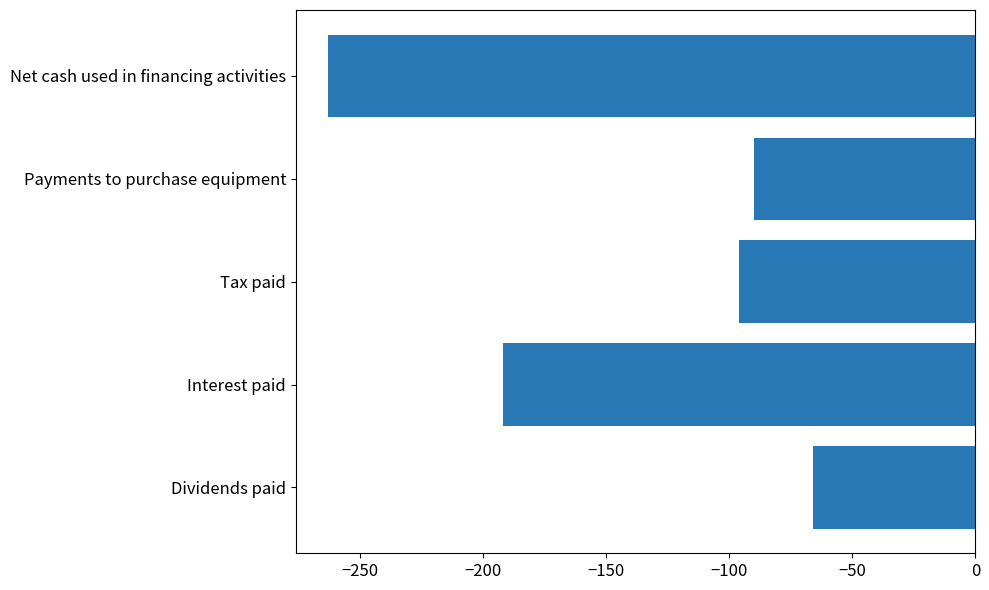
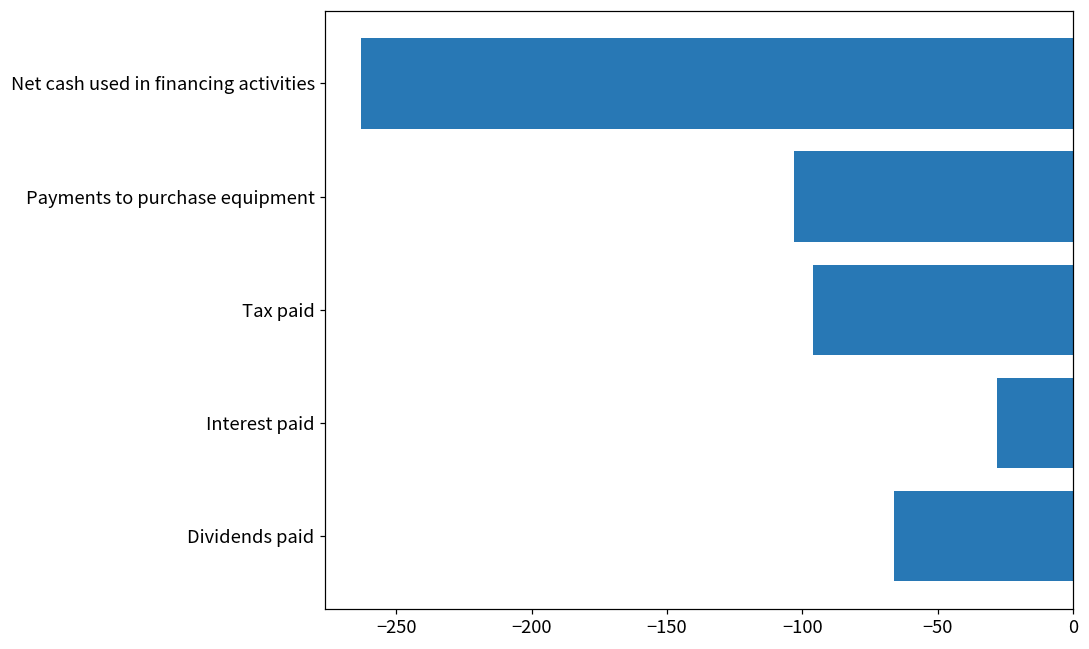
Payments to purchase equipment: -90 -> -103
Interest paid: -192 -> -28
